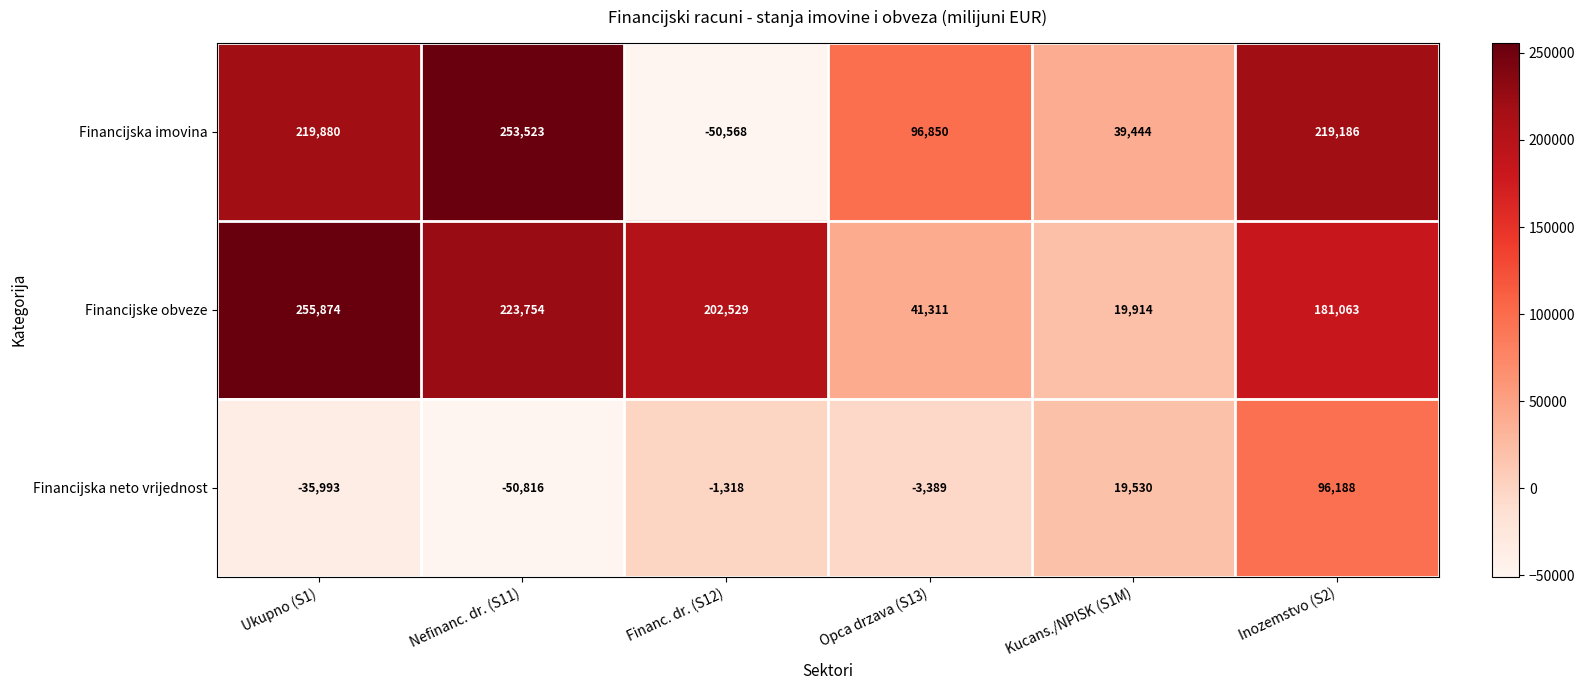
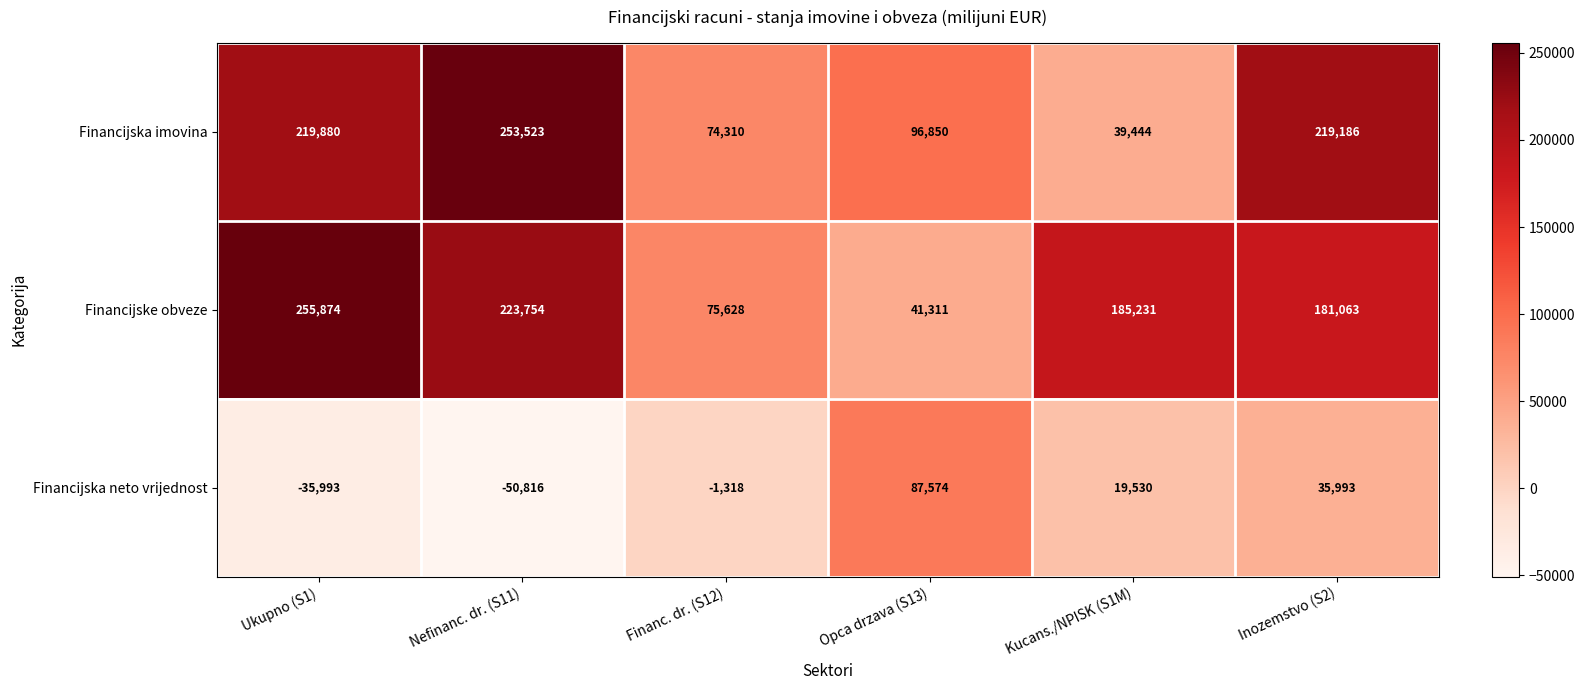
Financijska imovina, Financ. dr. (S12): -50,568 -> 74,310
Financijske obveze, Financ. dr. (S12): 202,529 -> 75,628
Financijske obveze, Kucans./NPISK (S1M): 19,914 -> 185,231
Financijska neto vrijednost, Opca drzava (S13): -3,389 -> 87,574
Financijska neto vrijednost, Inozemstvo (S2): 96,188 -> 35,993
